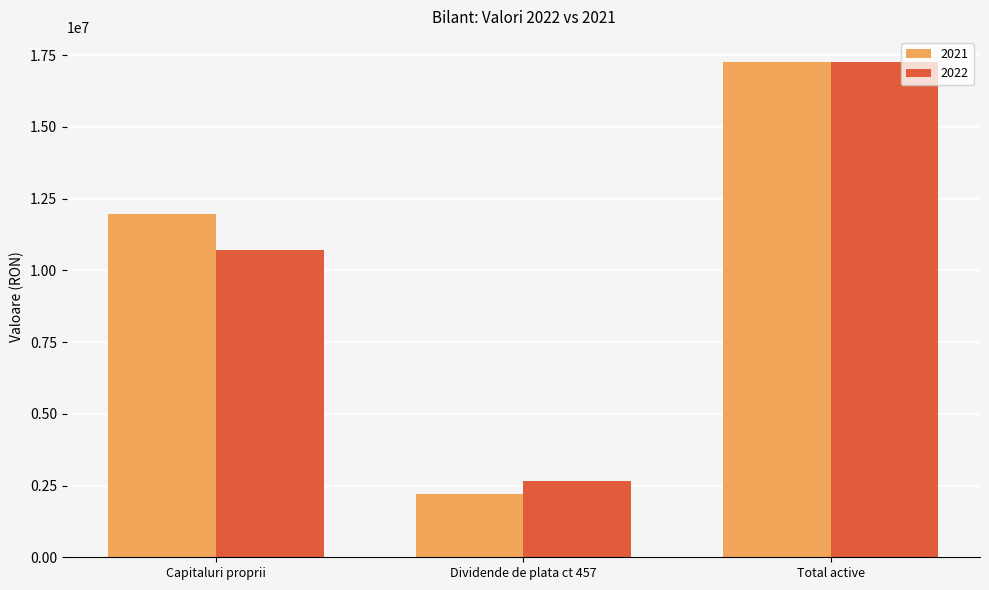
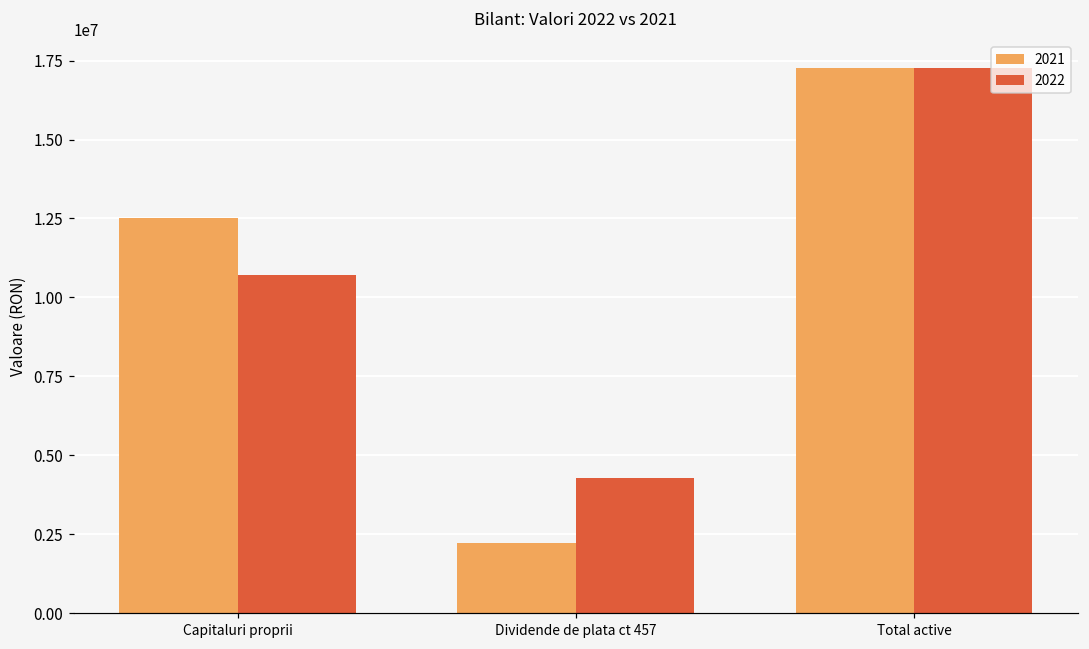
2021, Capitaluri proprii: 12000000 -> 12500000
2022, Dividende de plata ct 457: 2600000 -> 4300000
